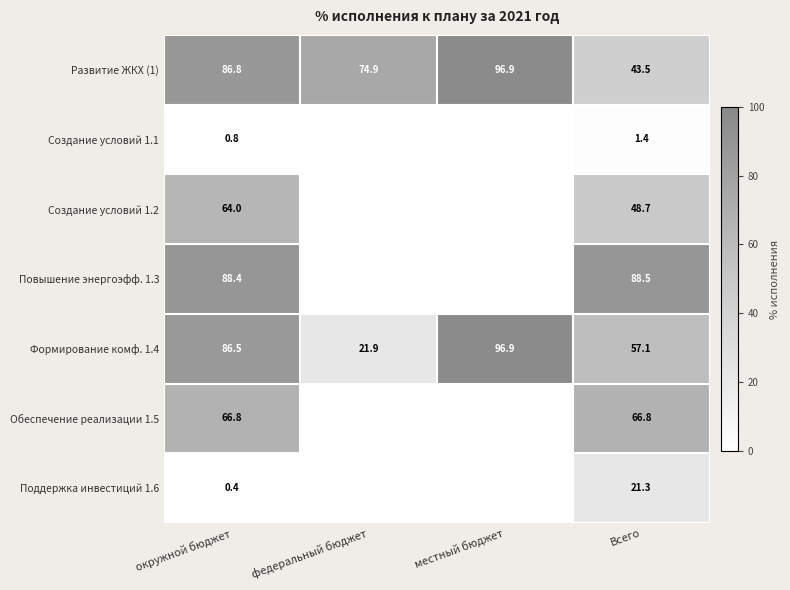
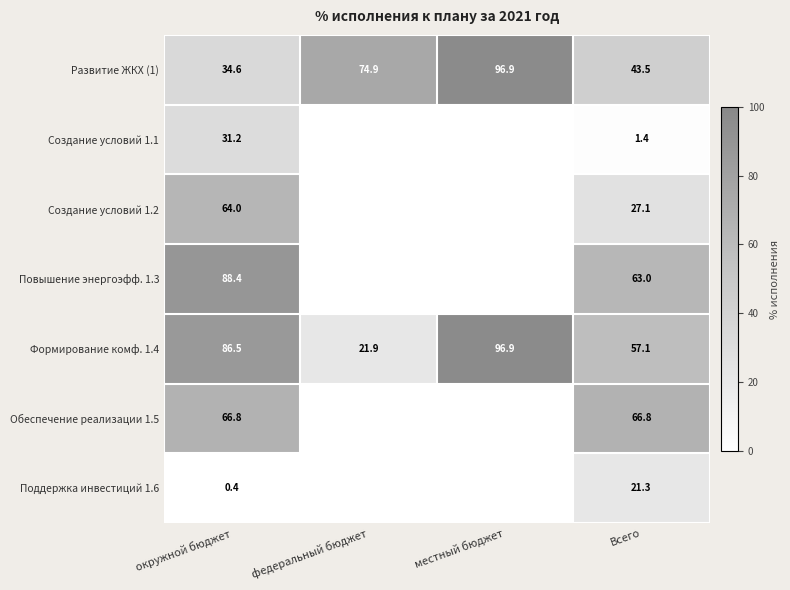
Развитие ЖКХ (1), окружной бюджет: 86.8 -> 34.6
Создание условий 1.1, окружной бюджет: 0.8 -> 31.2
Создание условий 1.2, Всего: 48.7 -> 27.1
Повышение энергоэфф. 1.3, Всего: 88.5 -> 63.0
